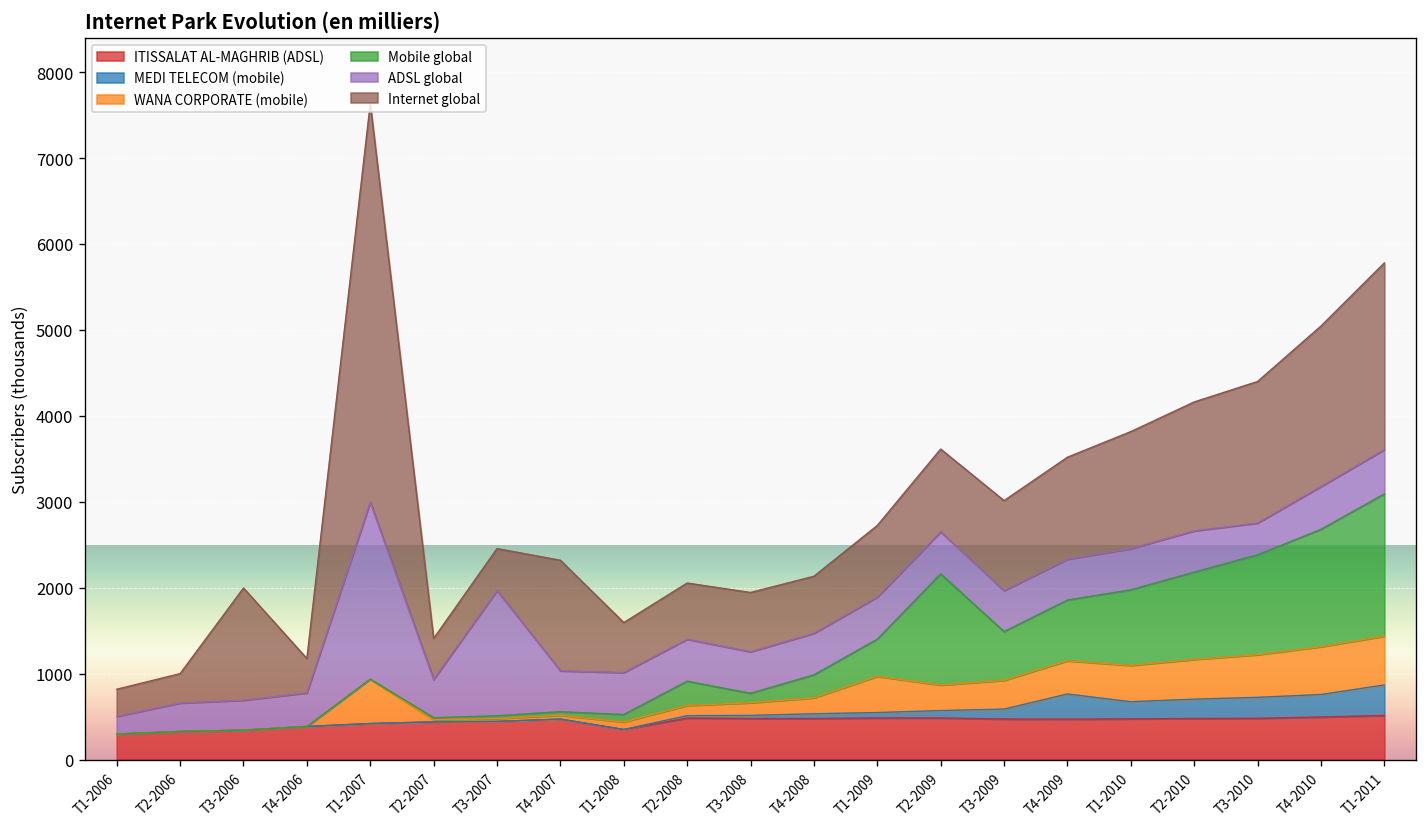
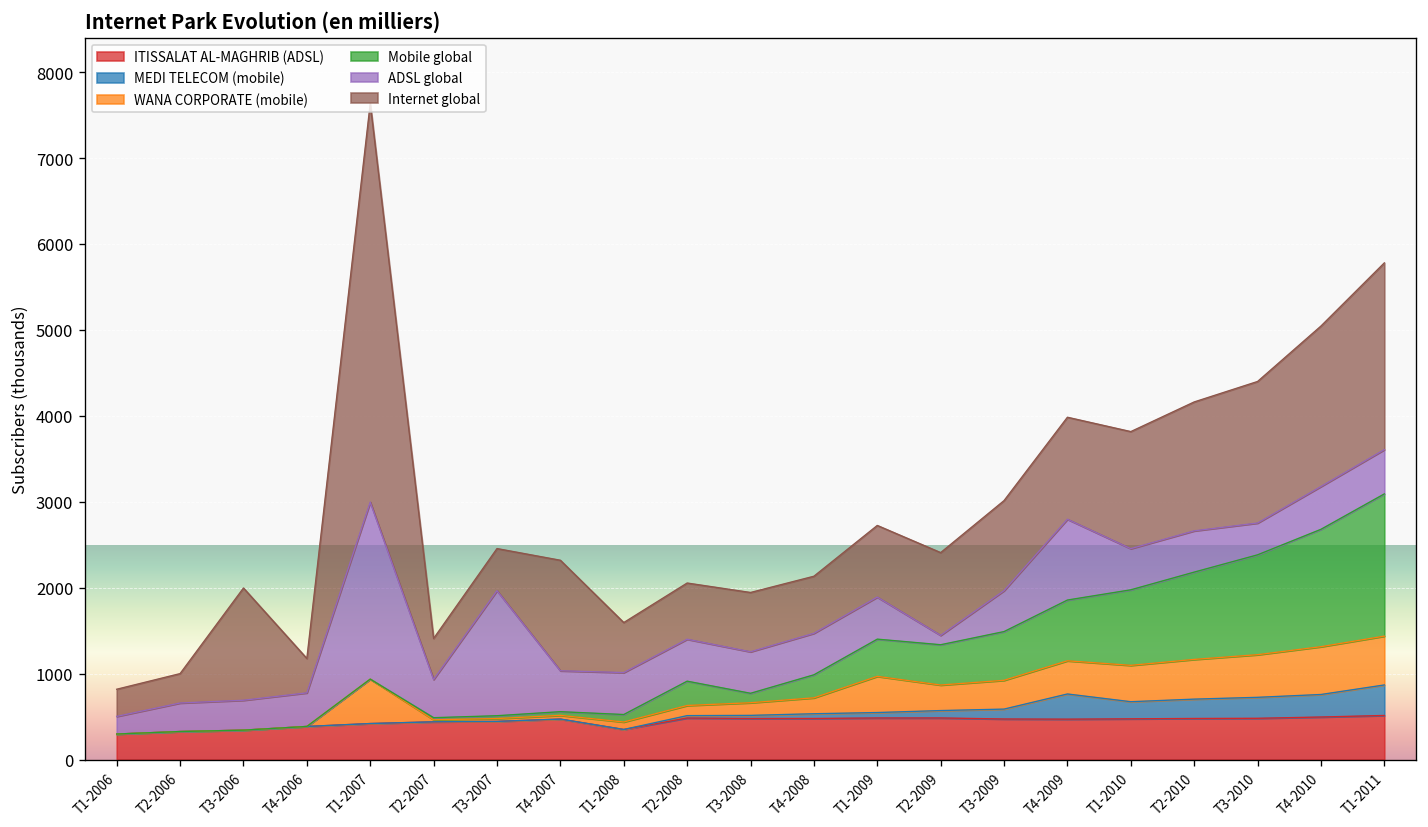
Mobile global, T2-2009: 1300 -> 500
ADSL global, T2-2009: 500 -> 100
ADSL global, T4-2009: 500 -> 900
